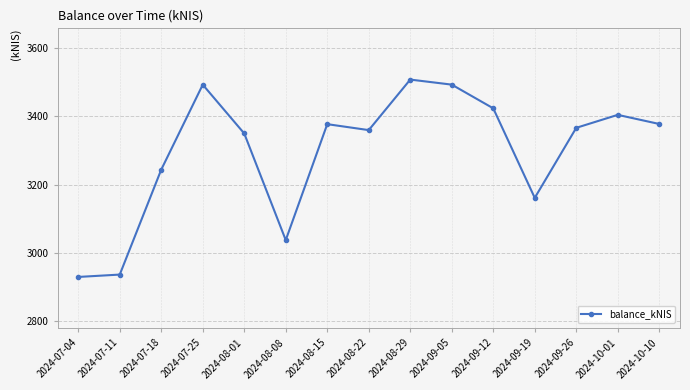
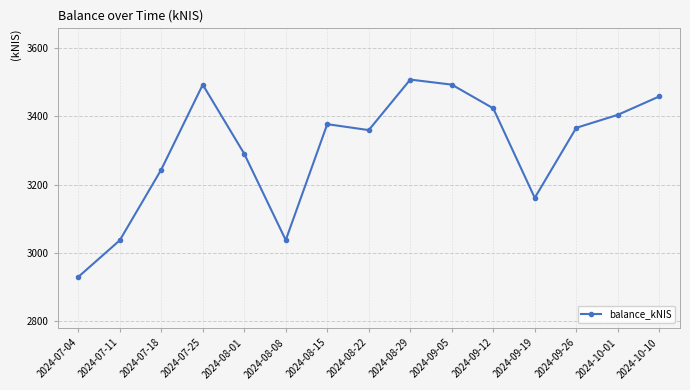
2024-07-11: 2940 -> 3040
2024-08-01: 3350 -> 3290
2024-10-10: 3380 -> 3460
